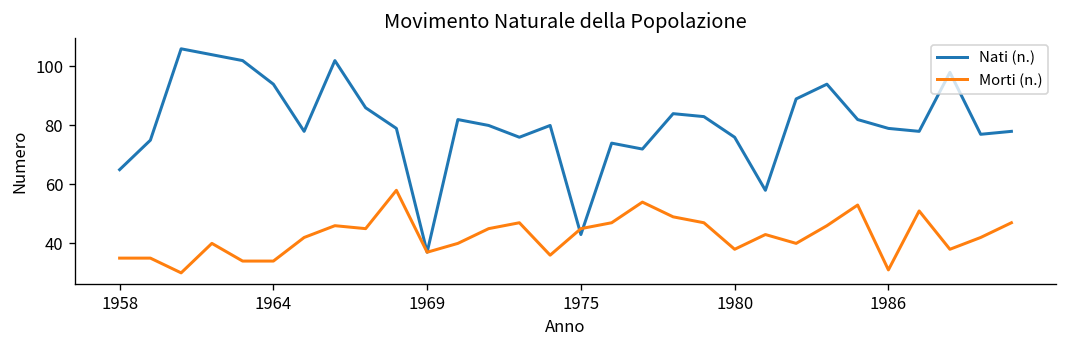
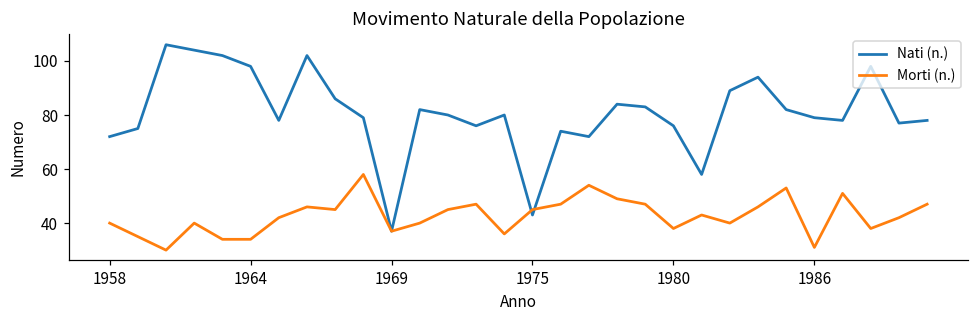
Nati (n.), 1958: 65 -> 72
Morti (n.), 1958: 35 -> 40
Nati (n.), 1964: 94 -> 98
